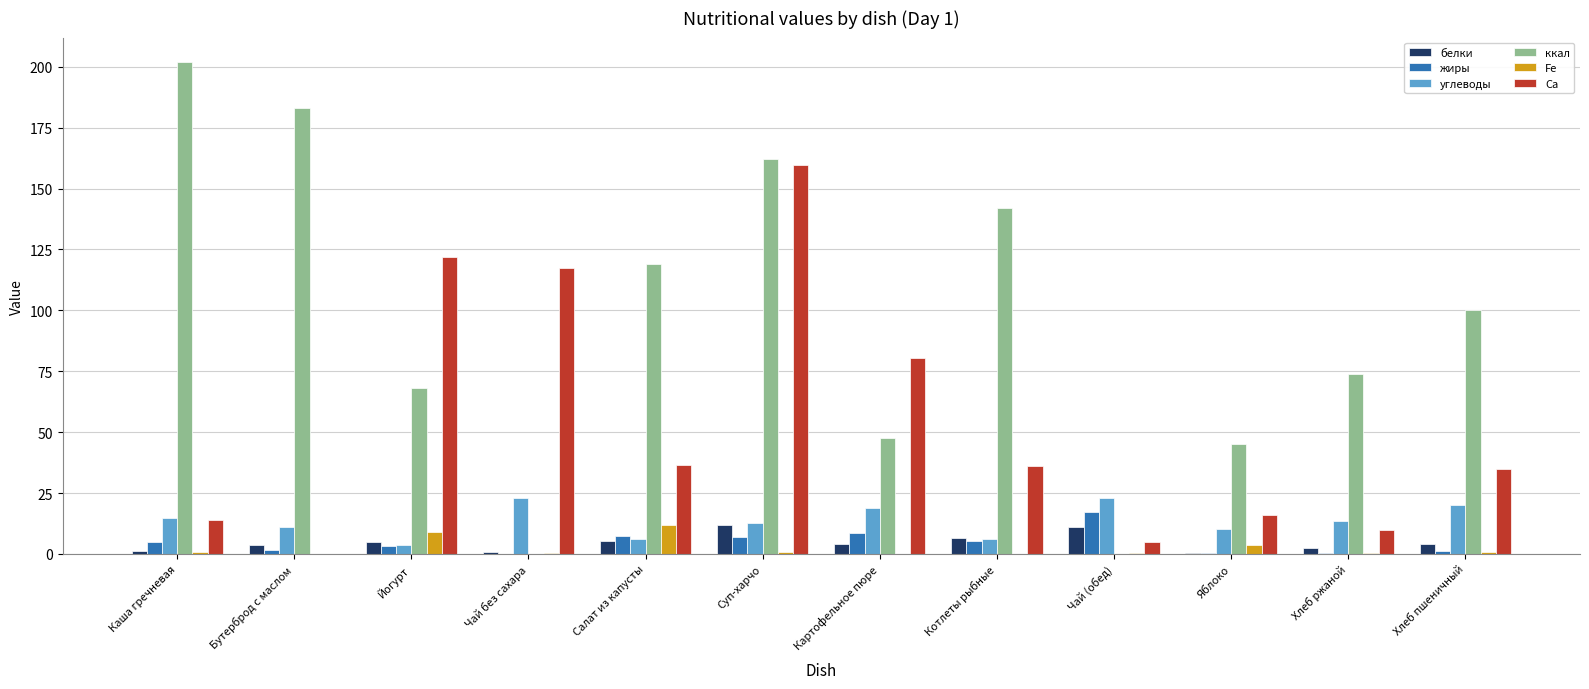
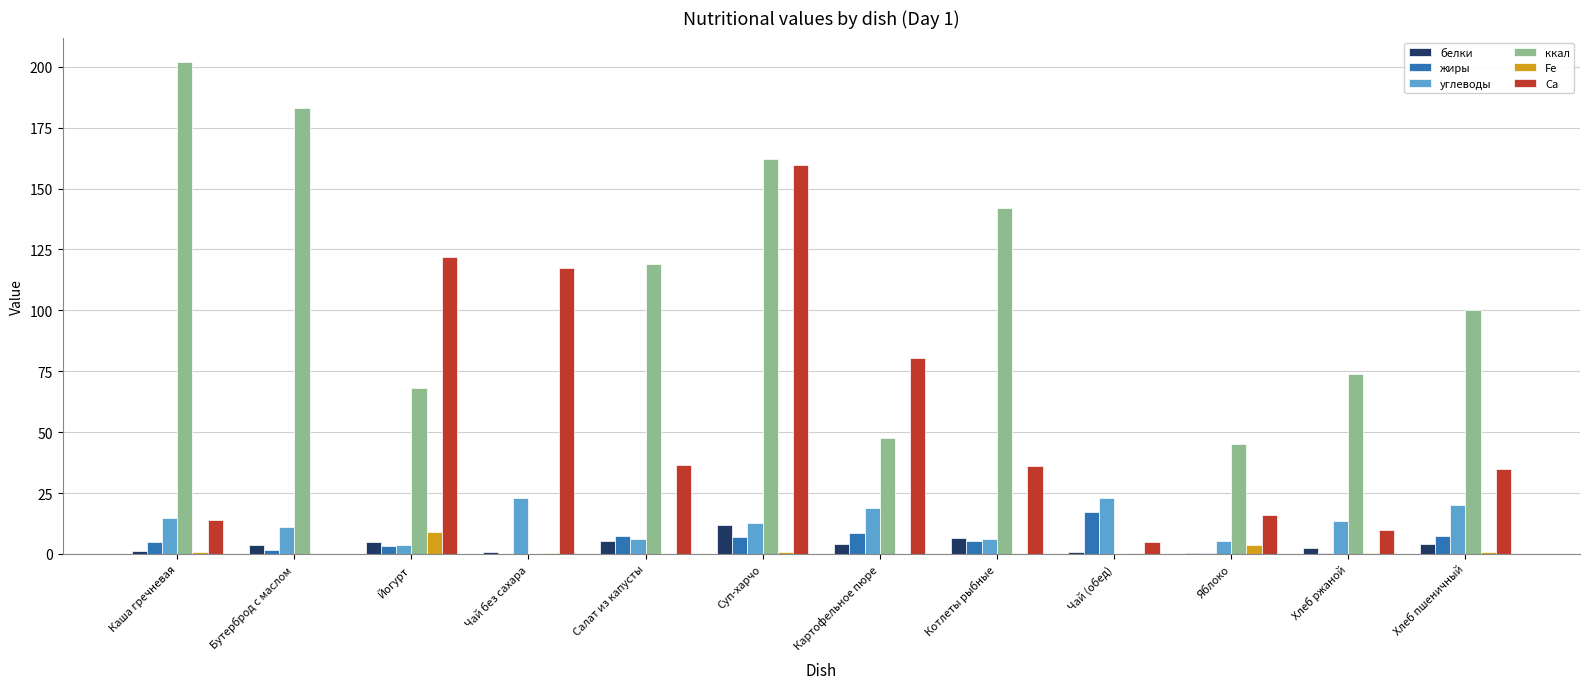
Fe, Салат из капусты: 12 -> 0
белки, Чай (обед): 11 -> 1
углеводы, Яблоко: 10 -> 5
жиры, Хлеб пшеничный: 1 -> 8
